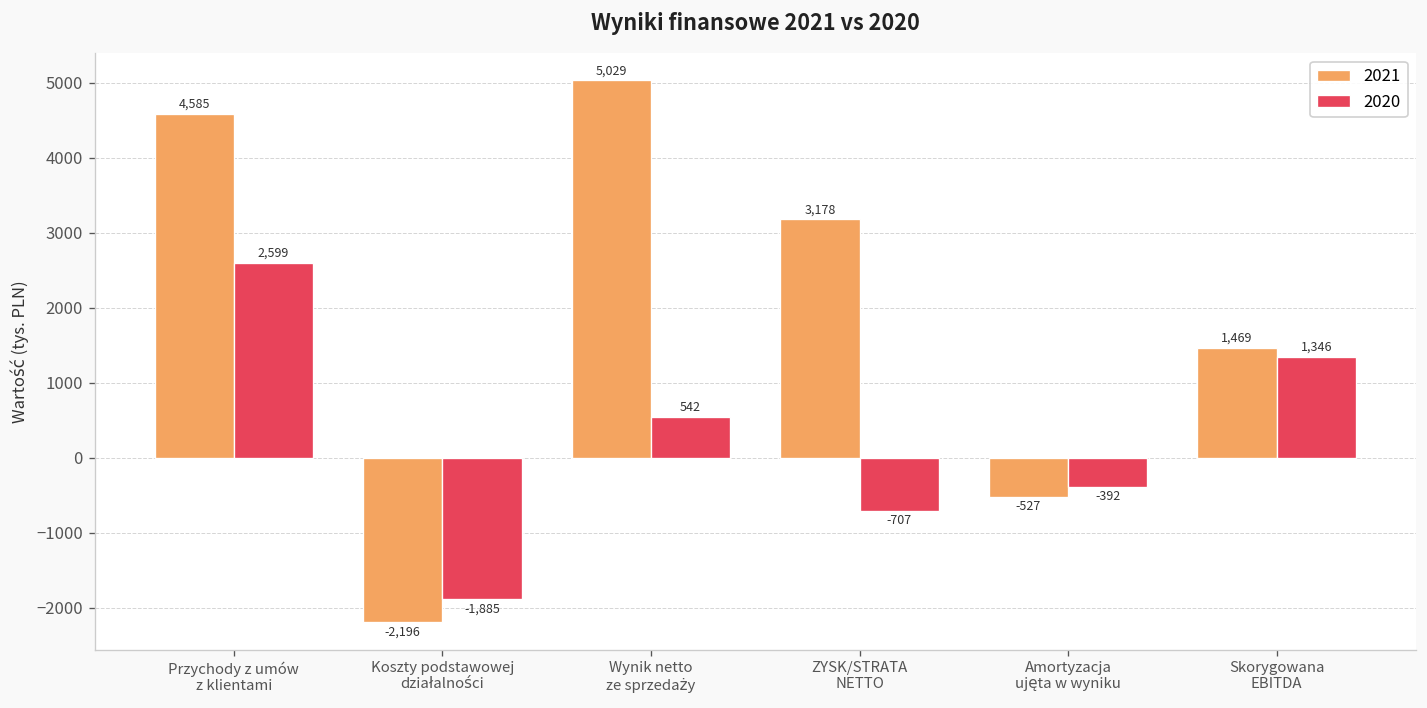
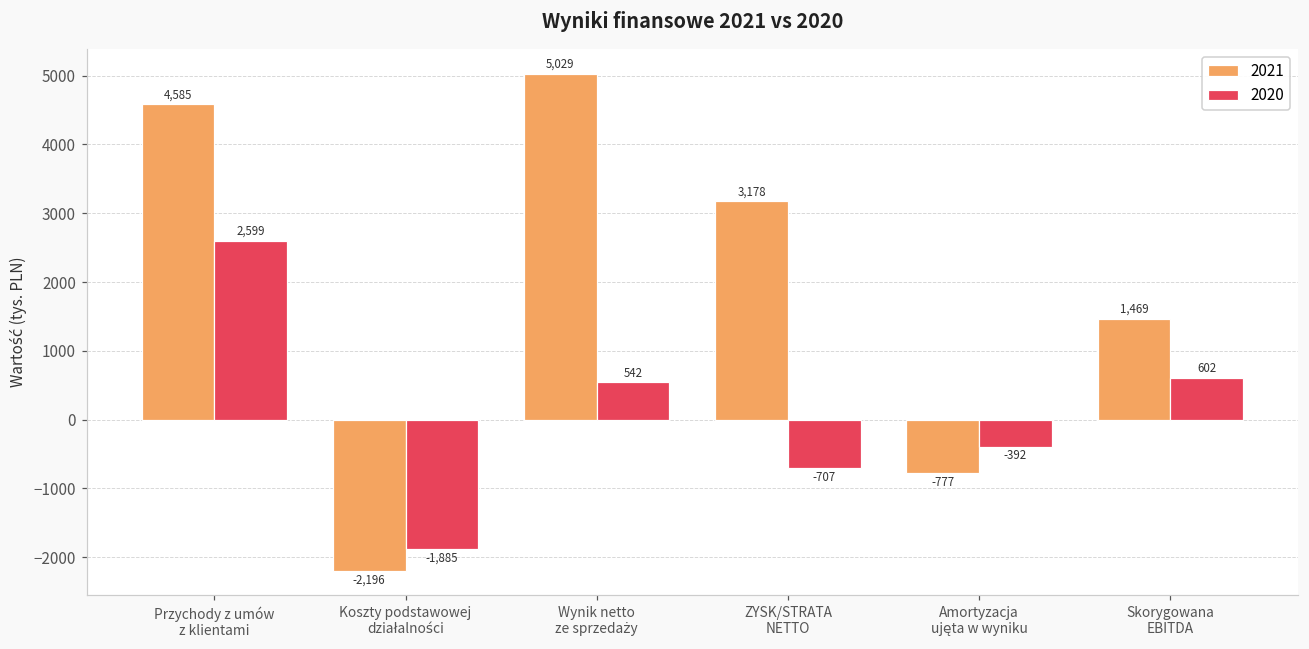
2021, Amortyzacja ujęta w wyniku: -527 -> -777
2020, Skorygowana EBITDA: 1,346 -> 602
